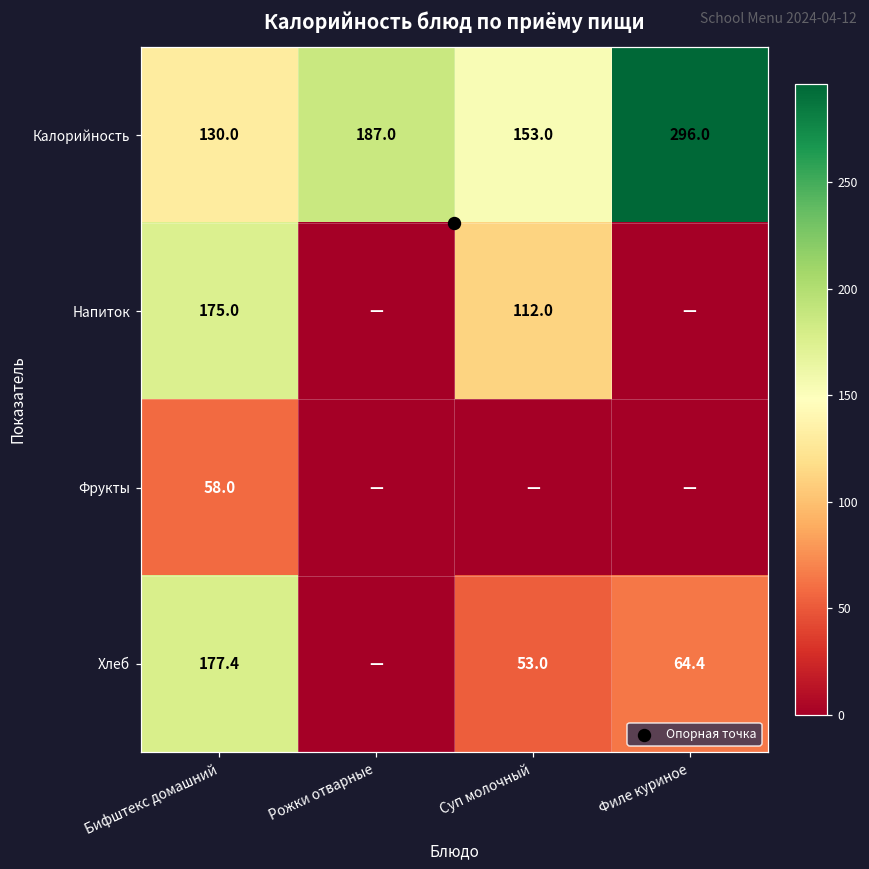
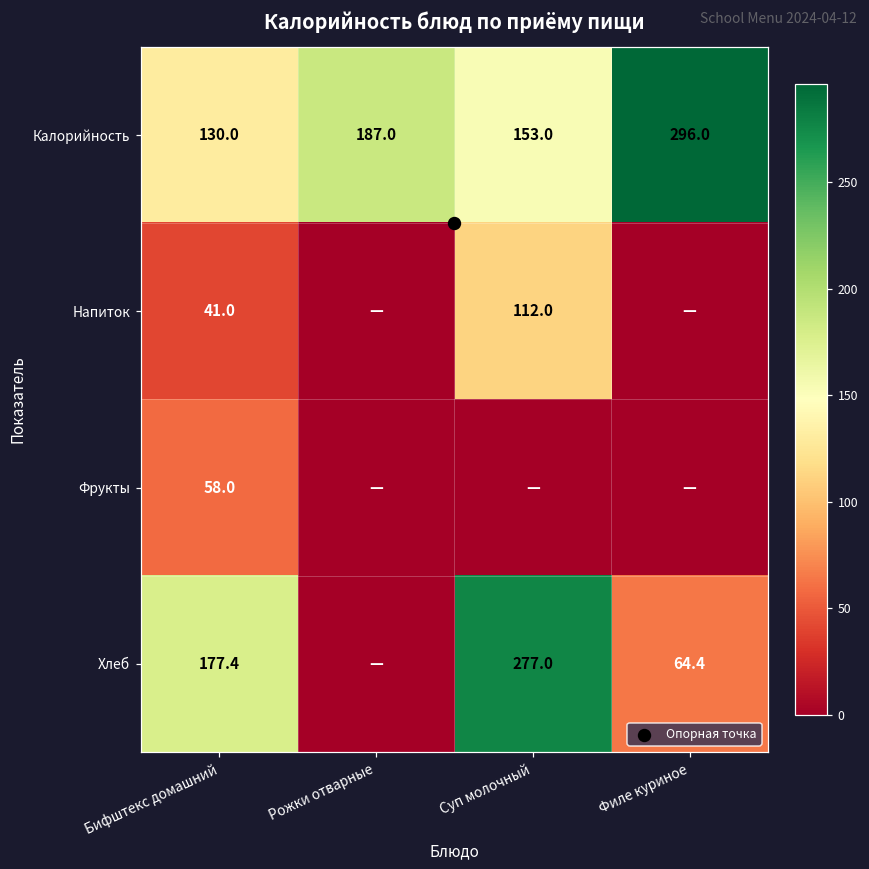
Напиток, Бифштекс домашний: 175.0 -> 41.0
Хлеб, Суп молочный: 53.0 -> 277.0
